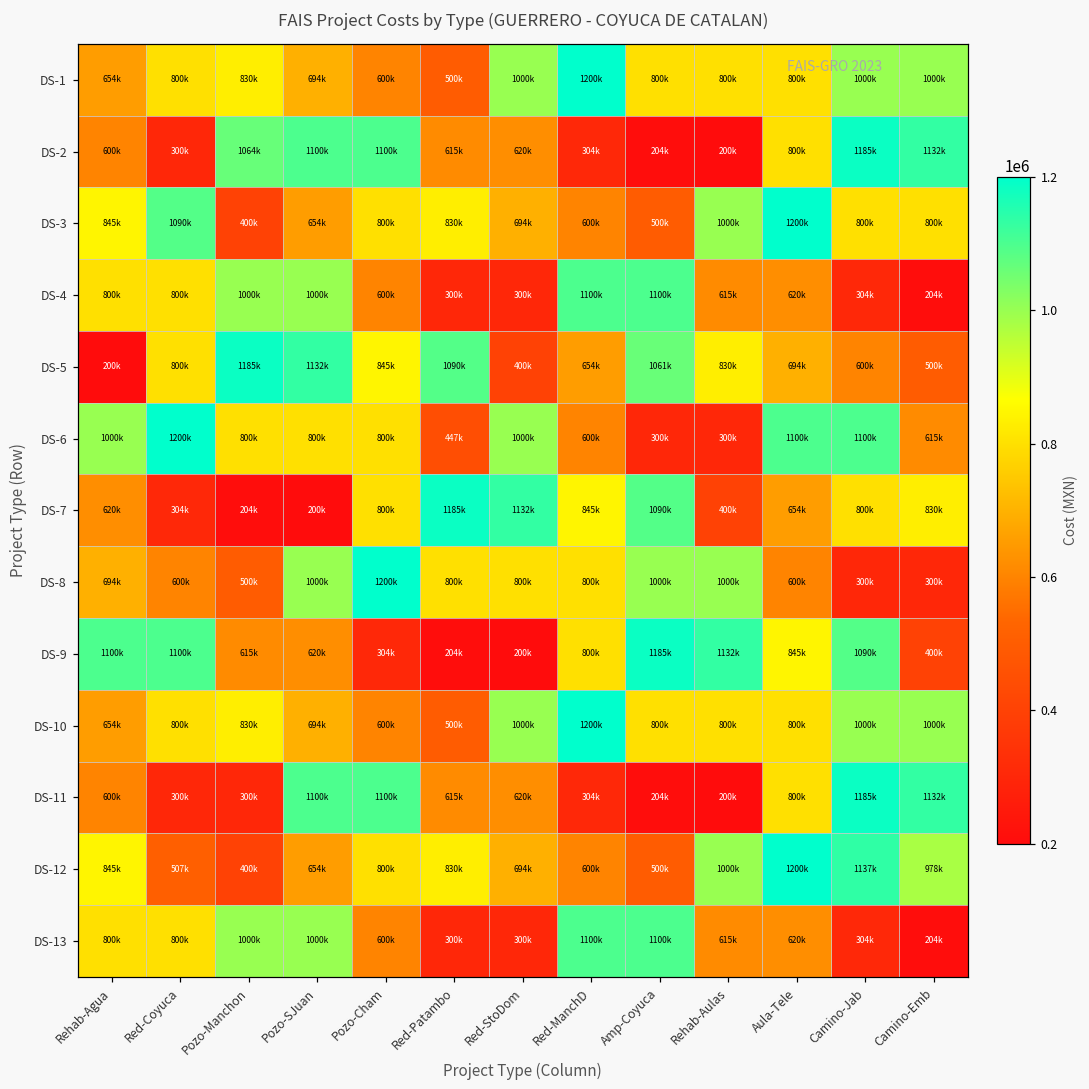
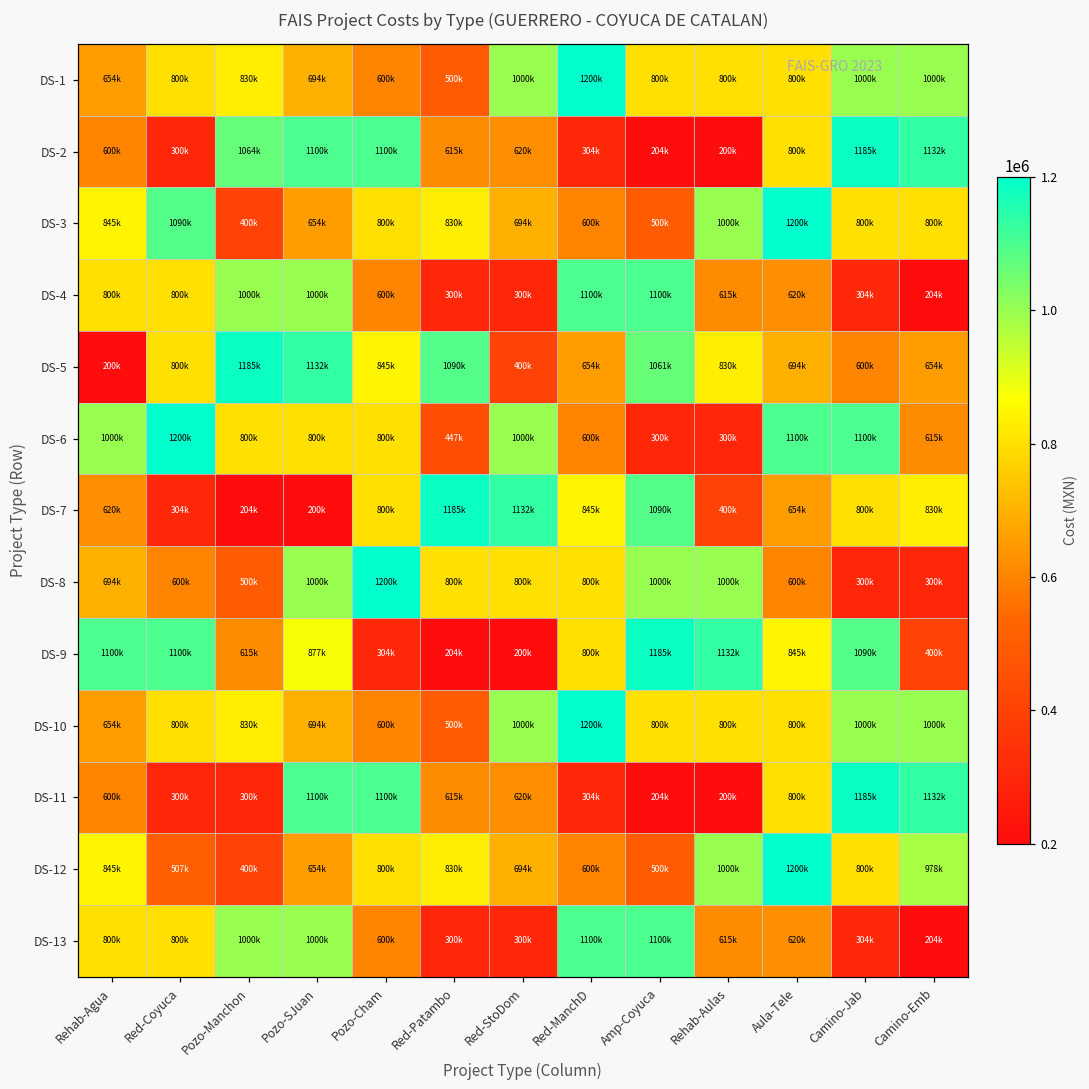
DS-5, Camino-Emb: 500k -> 654k
DS-9, Pozo-SJuan: 620k -> 877k
DS-12, Camino-Jab: 1137k -> 800k
